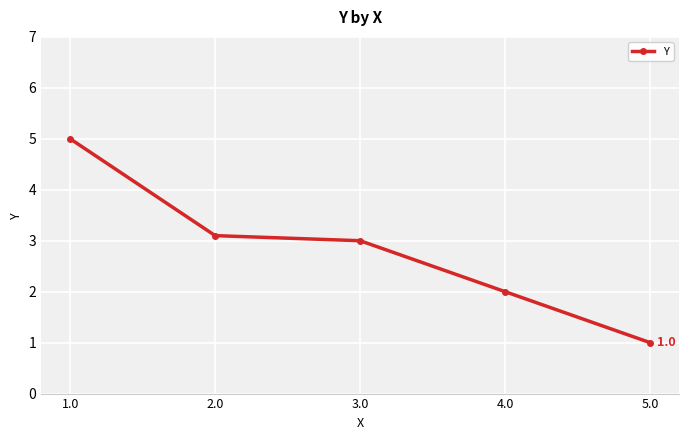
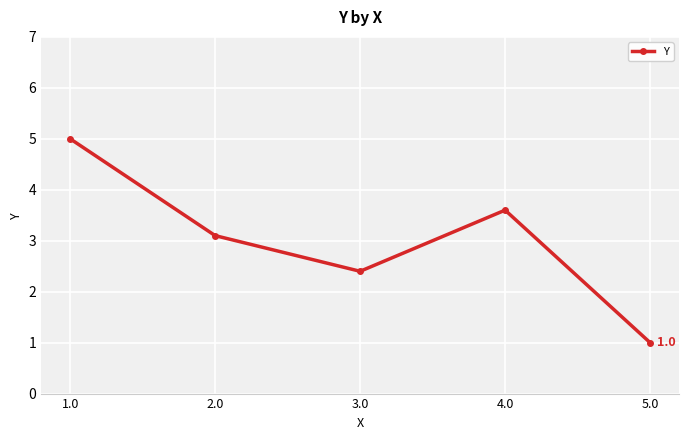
3.0: 3.0 -> 2.4
4.0: 2.0 -> 3.6
